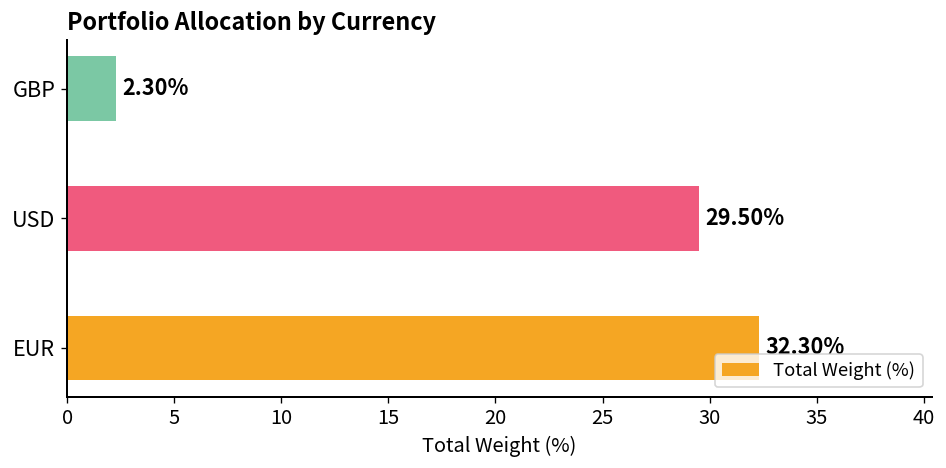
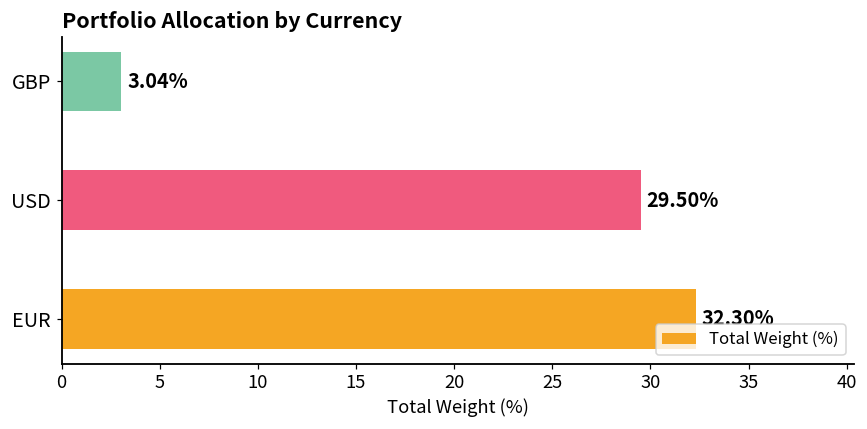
GBP: 2.30% -> 3.04%
